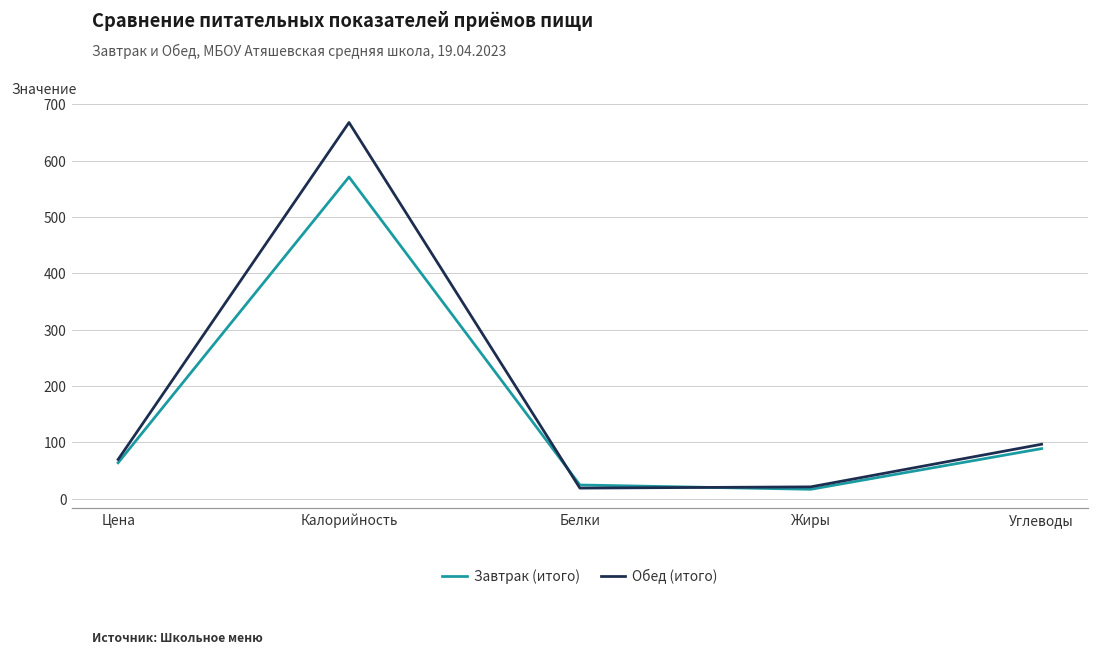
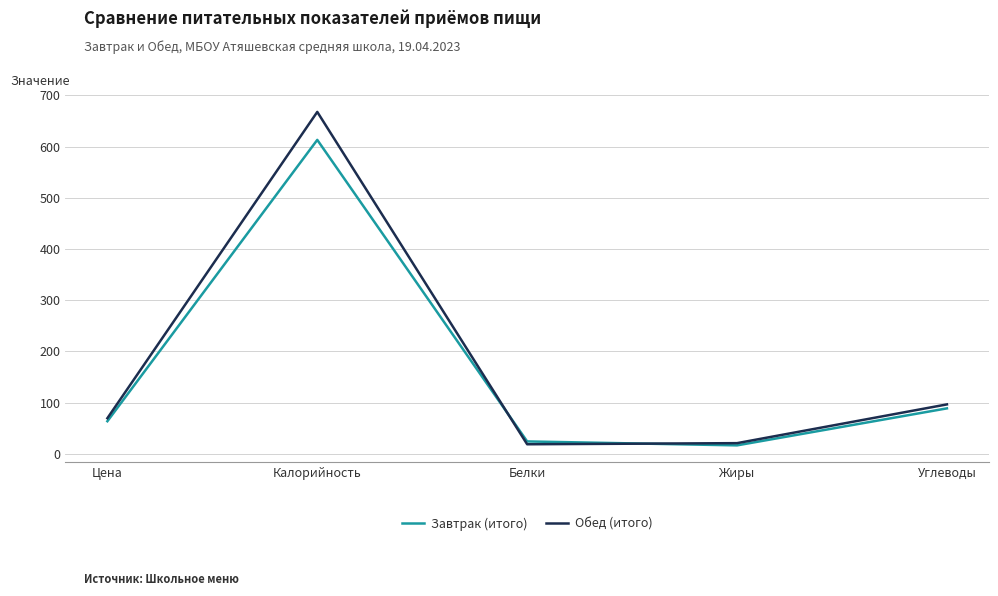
Завтрак (итого), Калорийность: 570 -> 610
